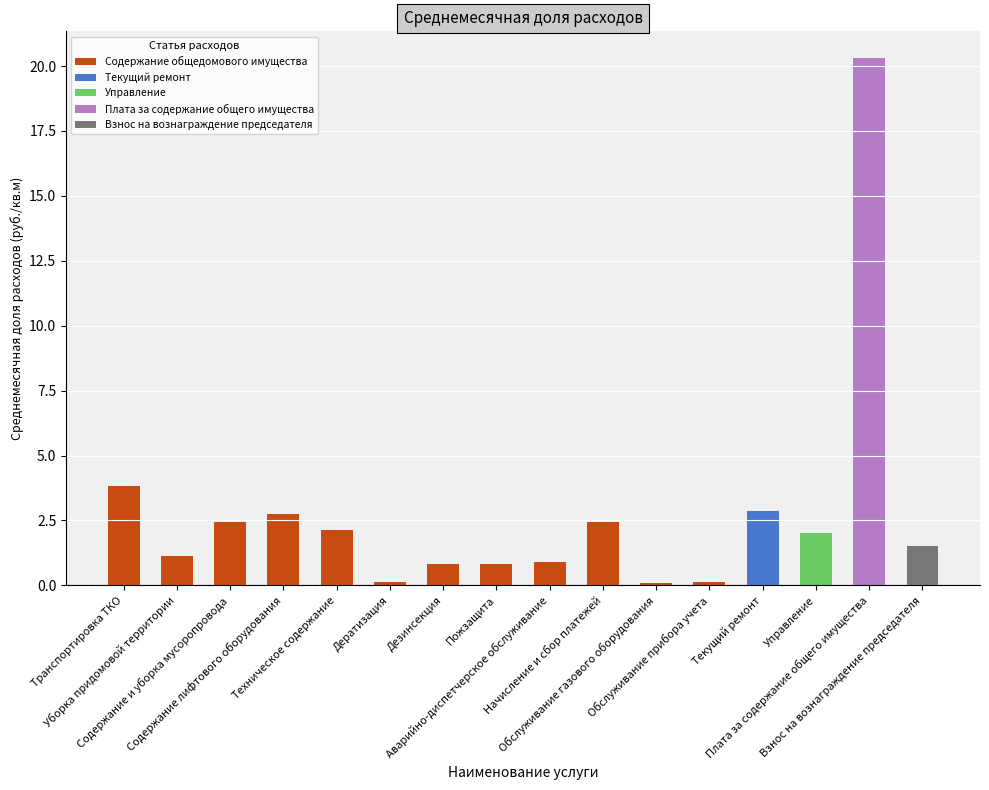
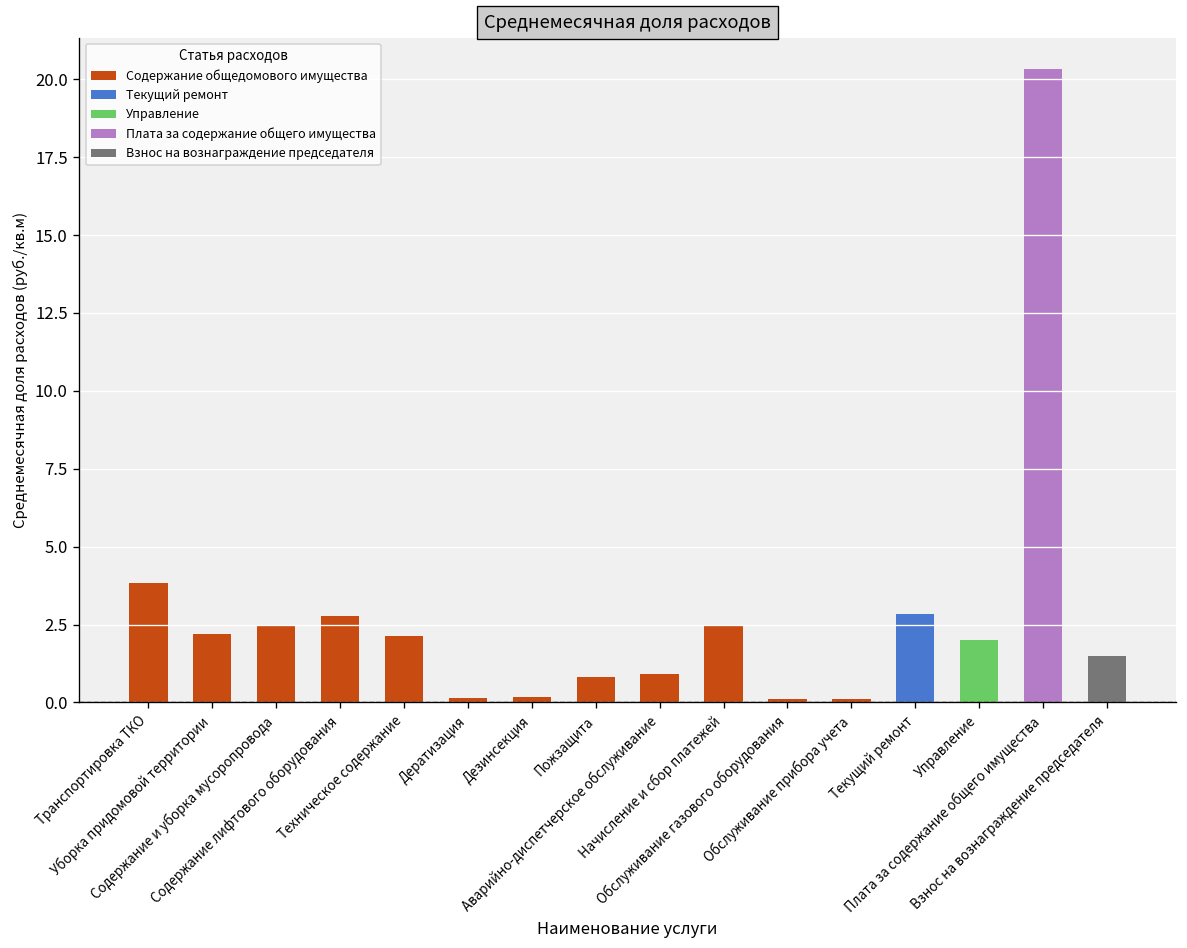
Содержание общедомового имущества, Уборка придомовой территории: 1.1 -> 2.2
Содержание общедомового имущества, Дезинсекция: 0.8 -> 0.2
